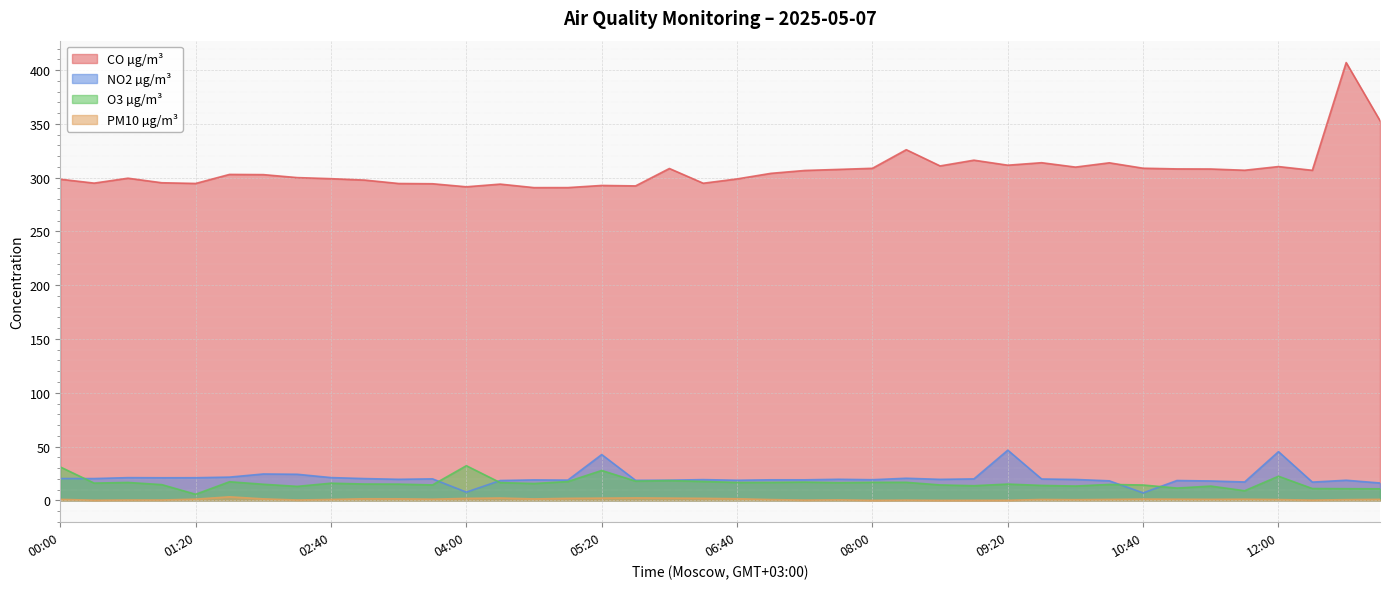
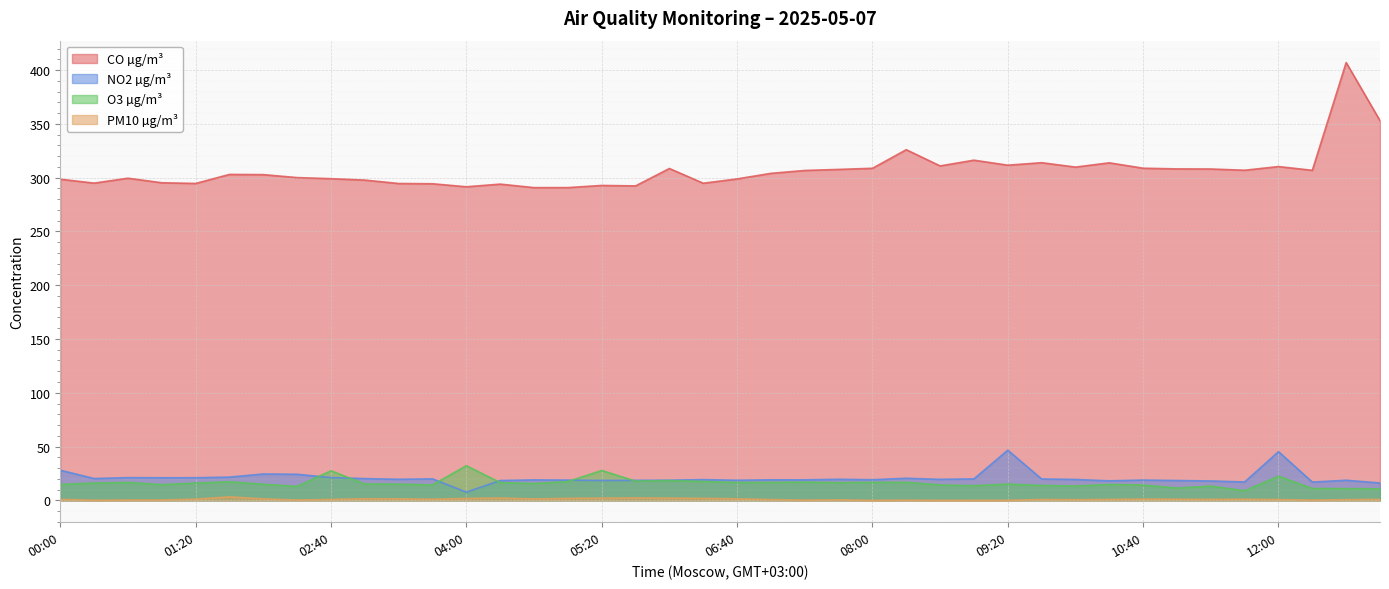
NO2 µg/m³, 00:00: 20 -> 28
O3 µg/m³, 00:00: 31 -> 15
O3 µg/m³, 01:20: 6 -> 16
O3 µg/m³, 02:40: 16 -> 27
NO2 µg/m³, 05:20: 43 -> 18
NO2 µg/m³, 10:40: 7 -> 19
